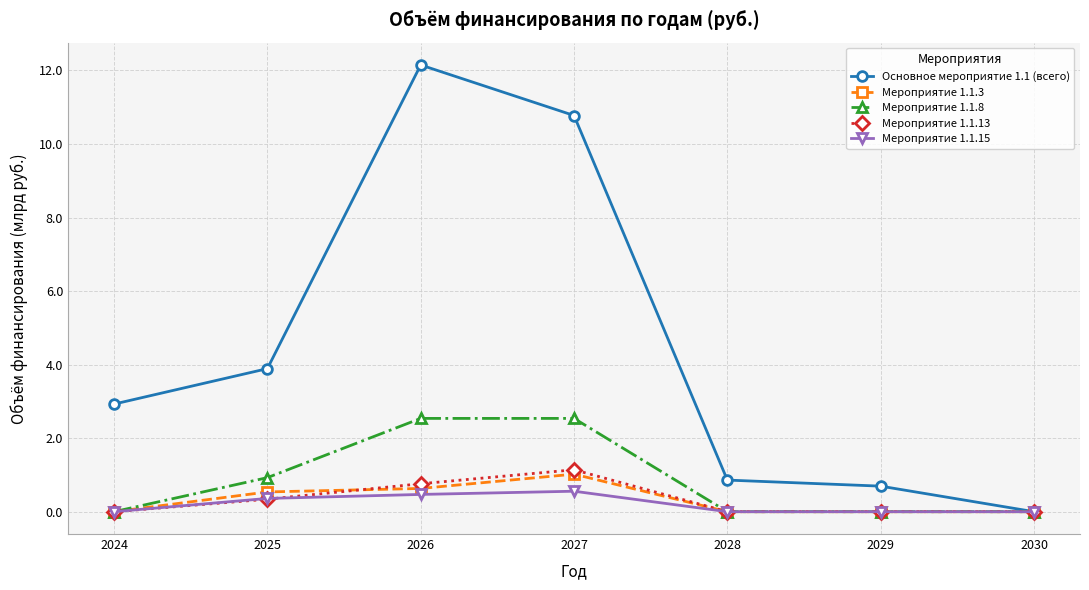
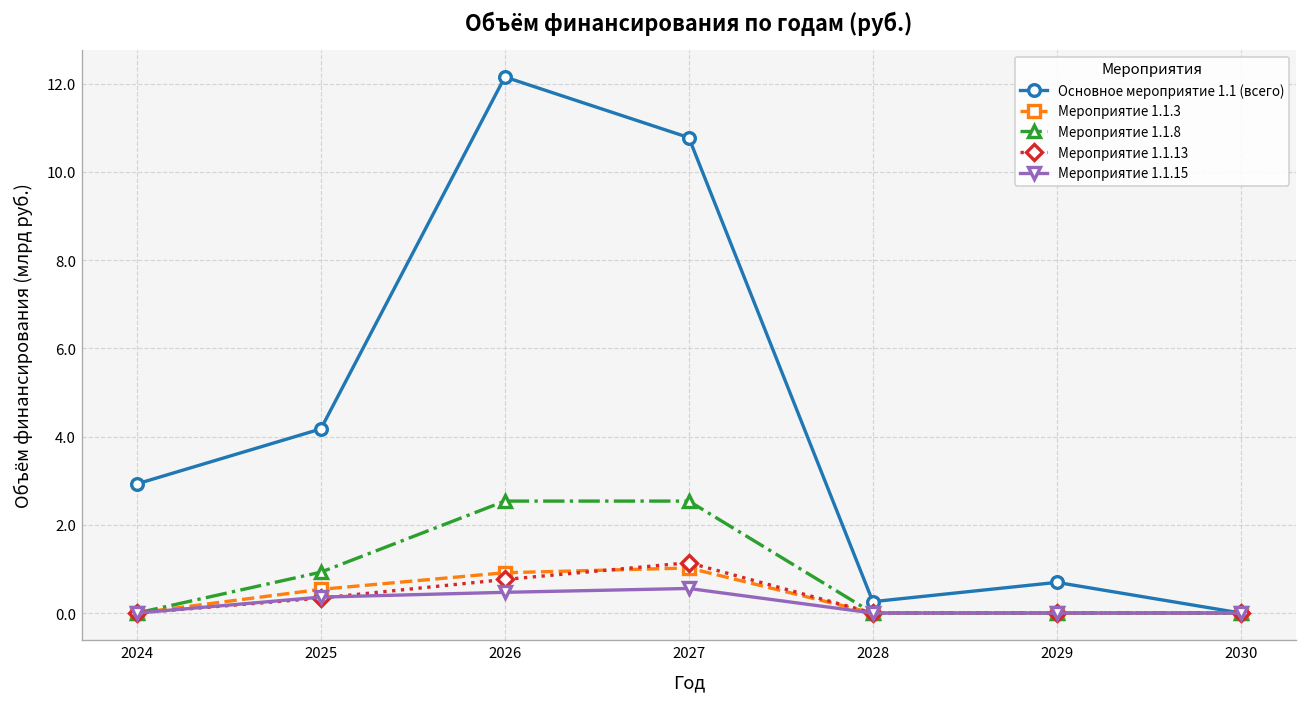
Основное мероприятие 1.1 (всего), 2025: 3.9 -> 4.2
Мероприятие 1.1.3, 2026: 0.6 -> 0.9
Основное мероприятие 1.1 (всего), 2028: 0.9 -> 0.3
